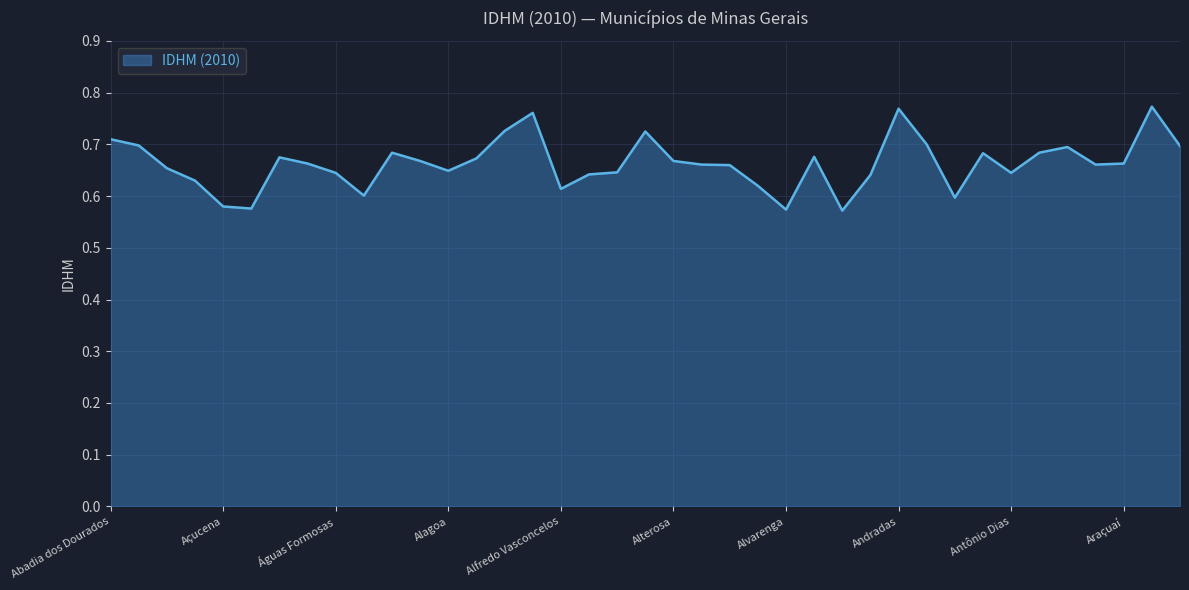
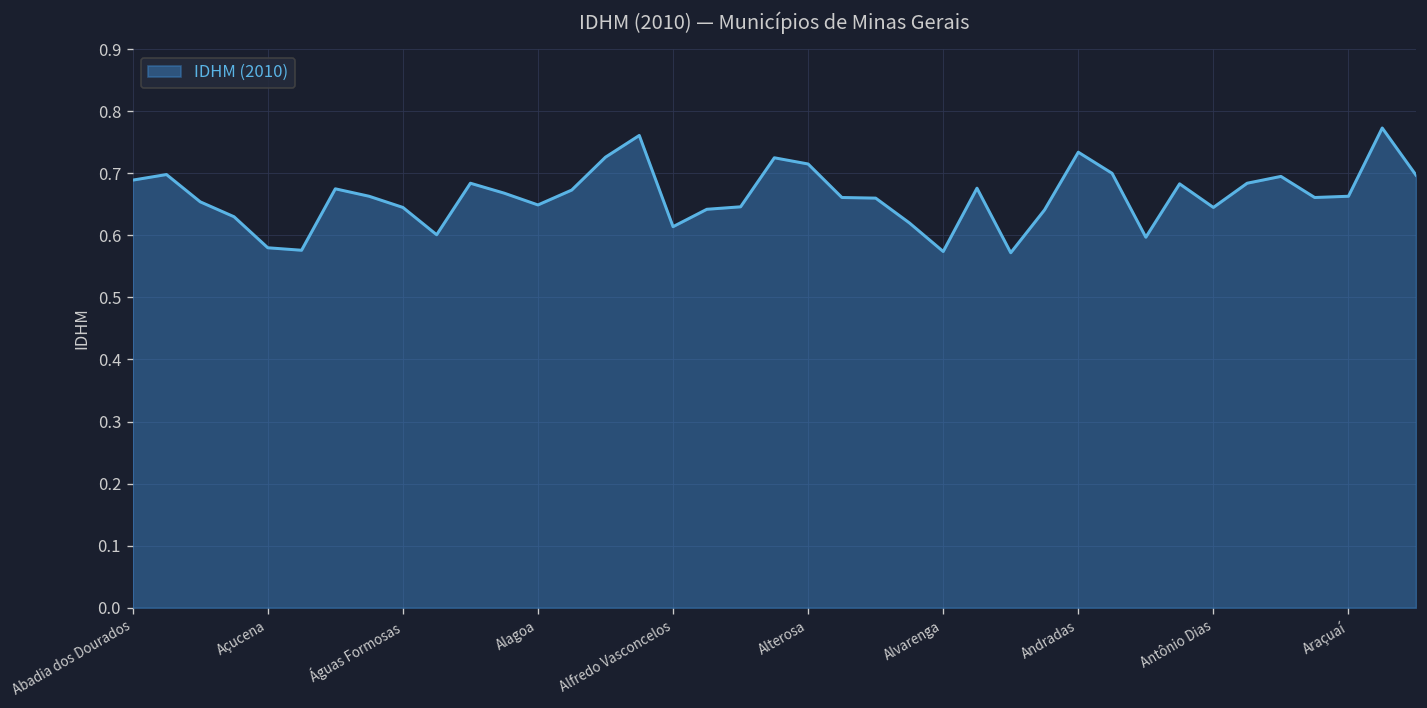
Abadia dos Dourados: 0.71 -> 0.69
Alterosa: 0.67 -> 0.72
Andradas: 0.77 -> 0.73
